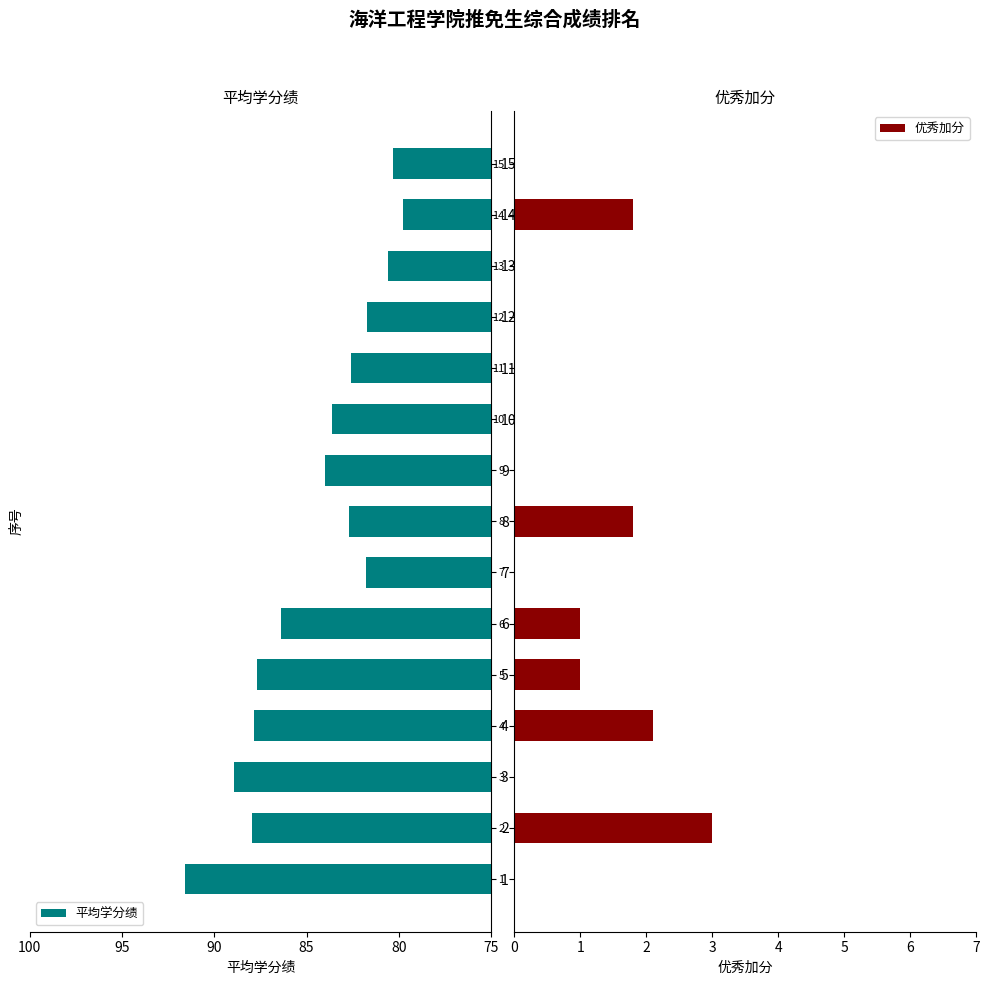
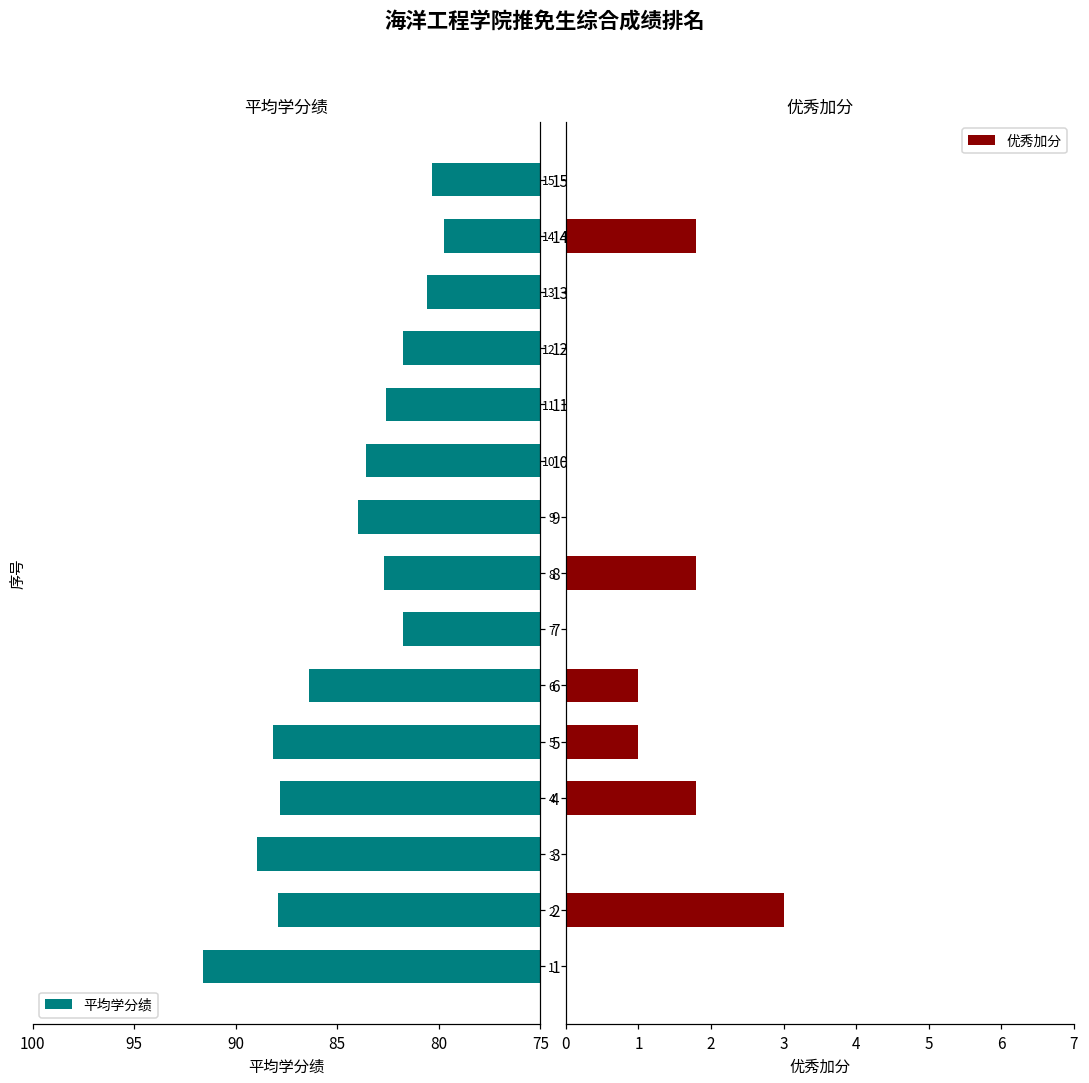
平均学分绩, 5: 87.7 -> 88.2
优秀加分, 4: 2.1 -> 1.8
